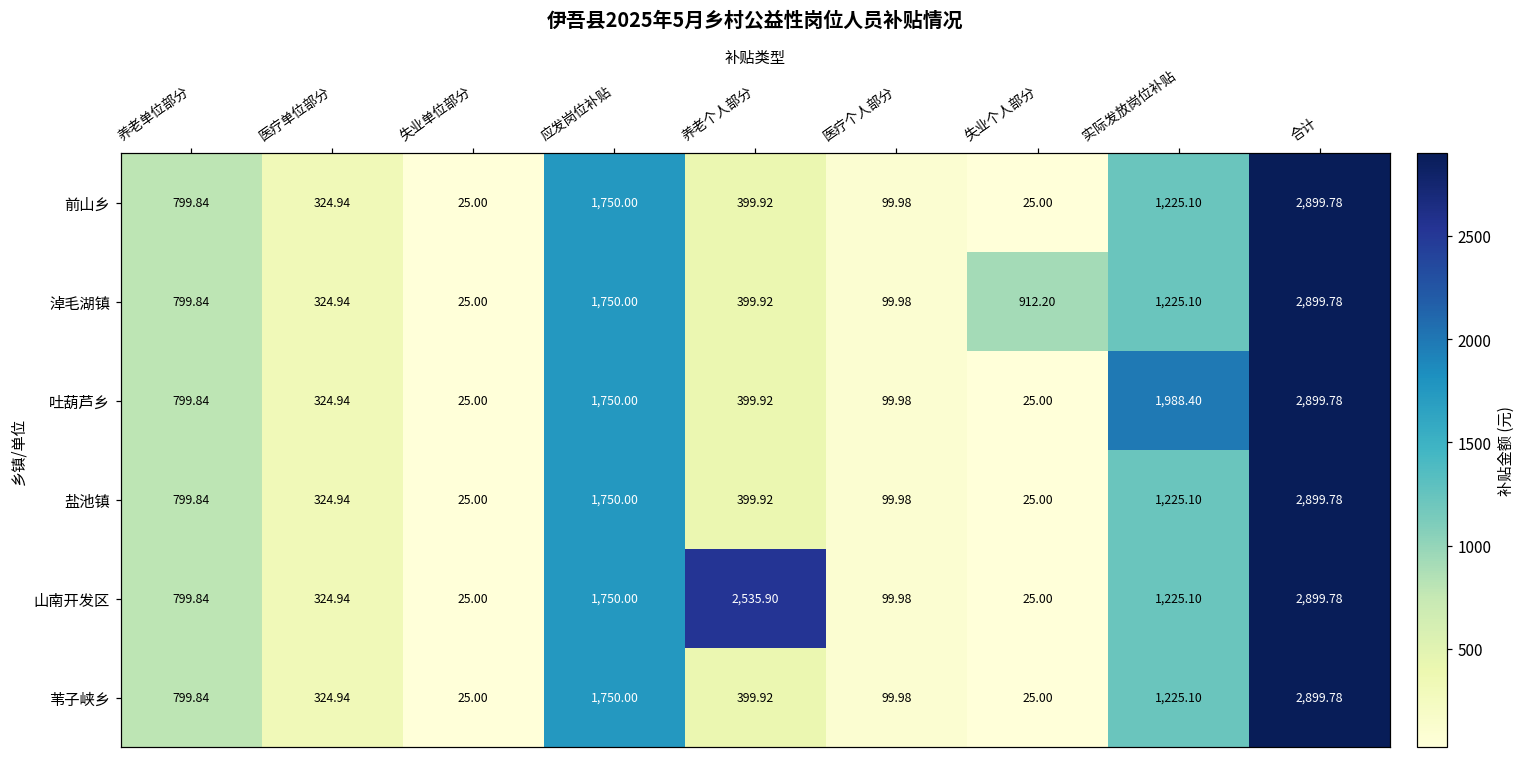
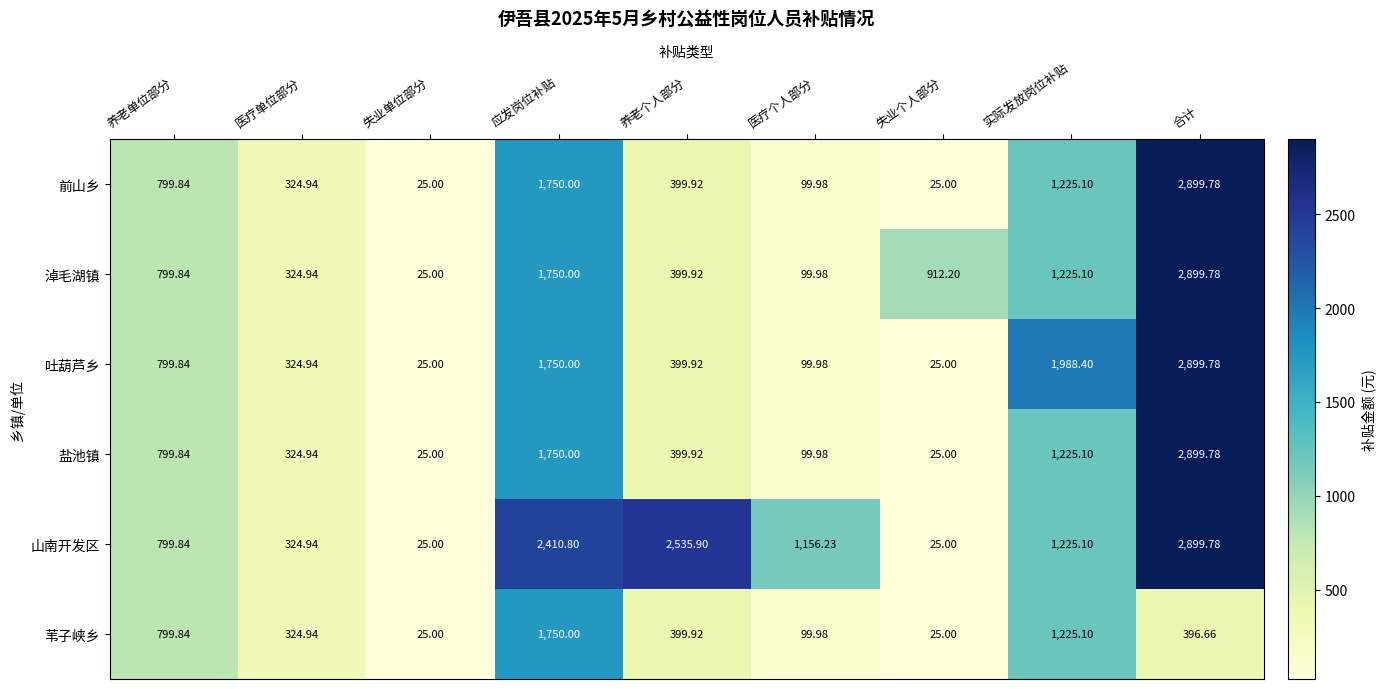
山南开发区, 应发岗位补贴: 1,750.00 -> 2,410.80
山南开发区, 医疗个人部分: 99.98 -> 1,156.23
苇子峡乡, 合计: 2,899.78 -> 396.66
